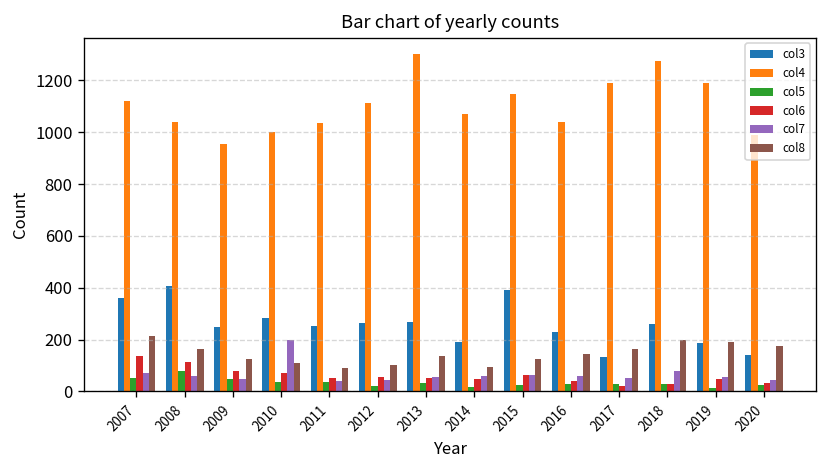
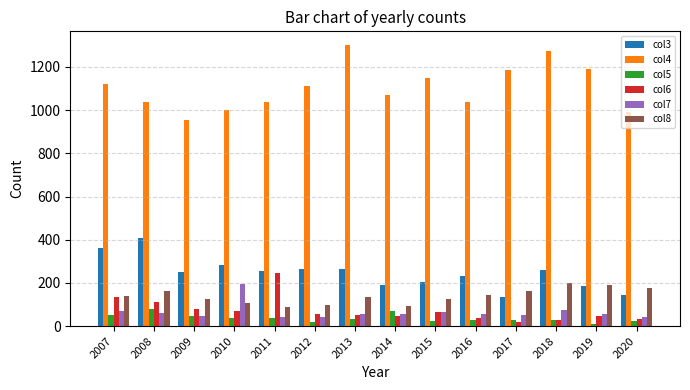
col8, 2007: 210 -> 140
col6, 2011: 50 -> 250
col5, 2014: 20 -> 70
col3, 2015: 390 -> 210
